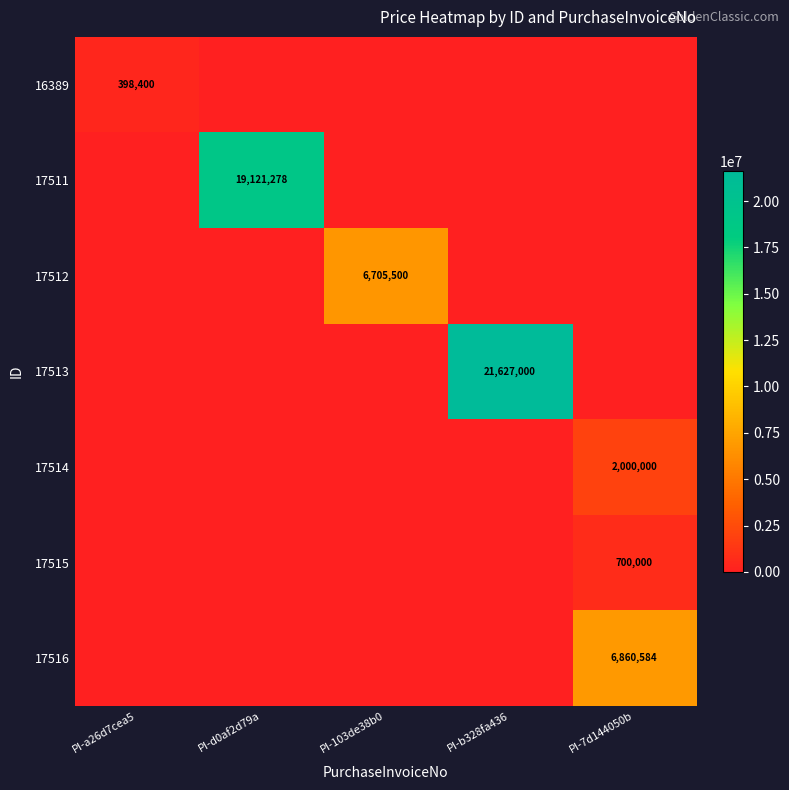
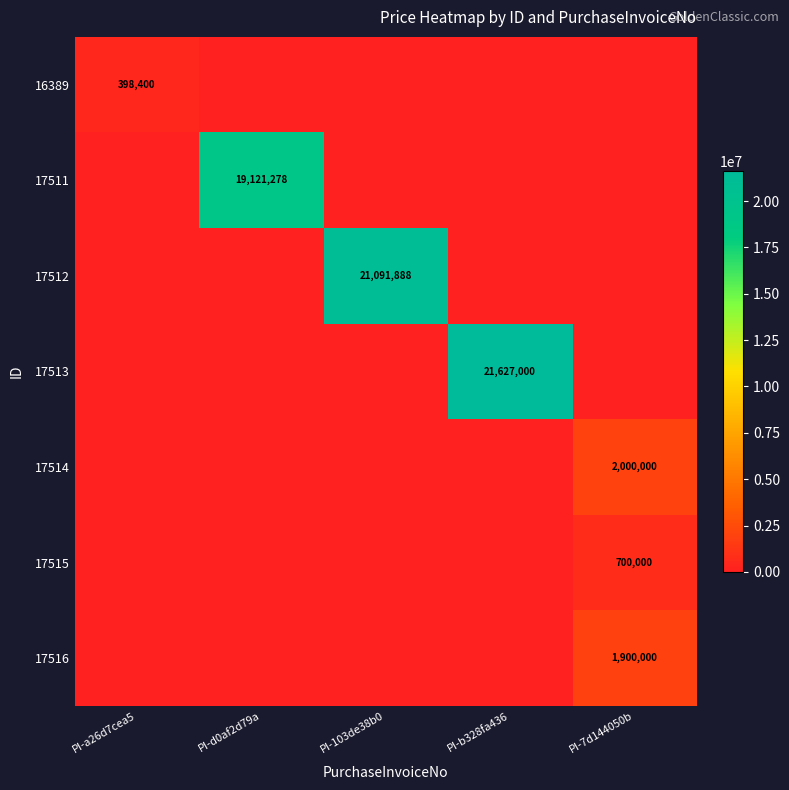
17512, PI-103de38b0: 6,705,500 -> 21,091,888
17516, PI-7d144050b: 6,860,584 -> 1,900,000
